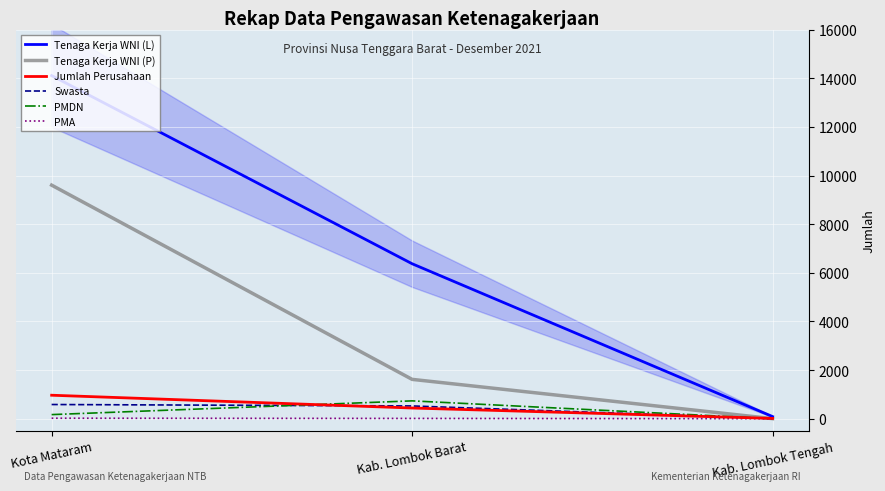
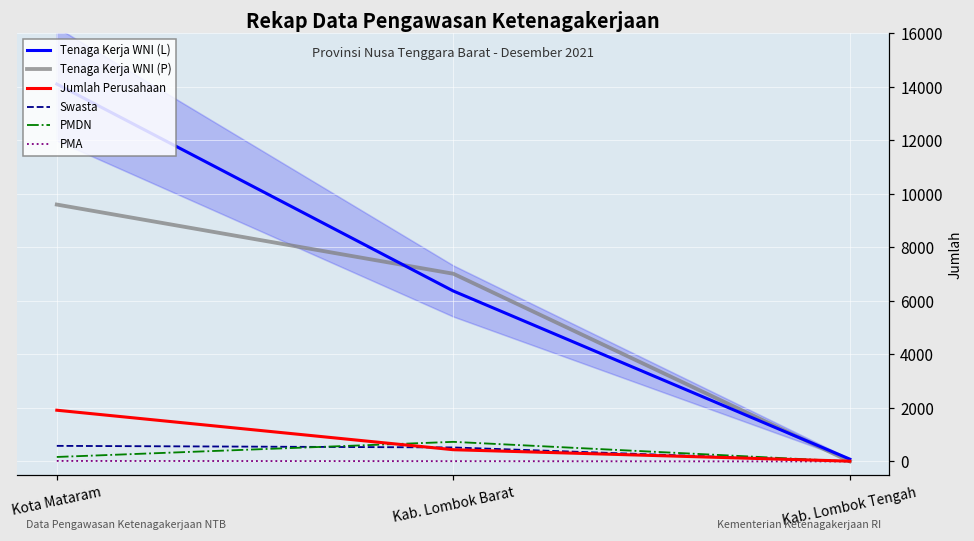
Jumlah Perusahaan, Kota Mataram: 1000 -> 1900
Tenaga Kerja WNI (P), Kab. Lombok Barat: 1600 -> 7000
